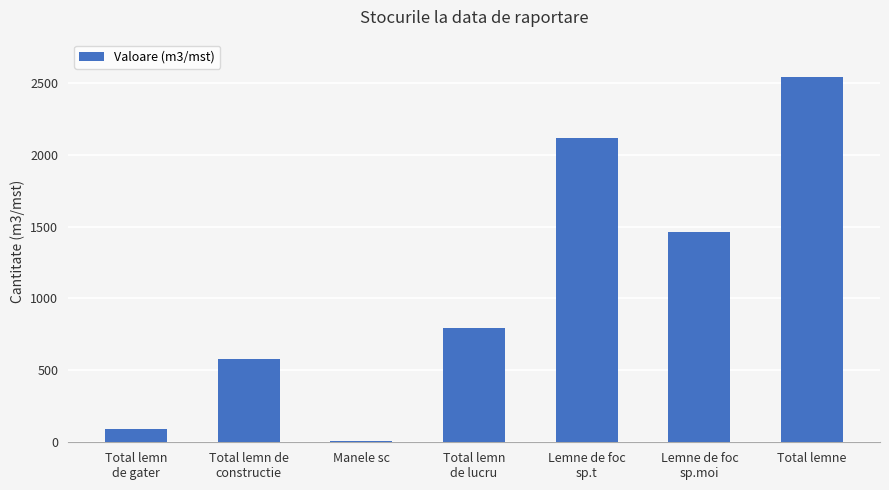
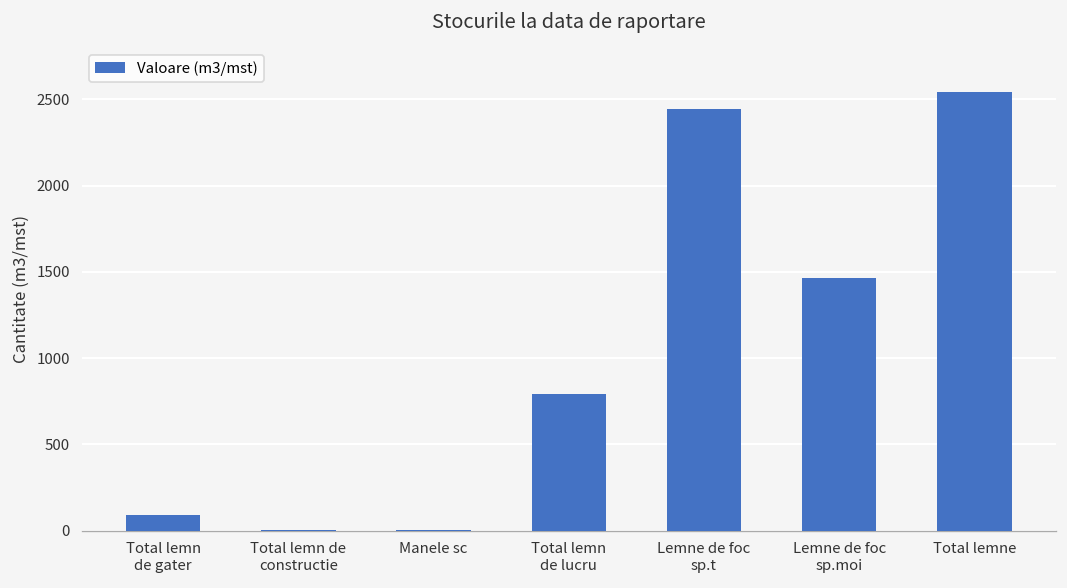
Total lemn de constructie: 580 -> 0
Lemne de foc sp.t: 2110 -> 2450
